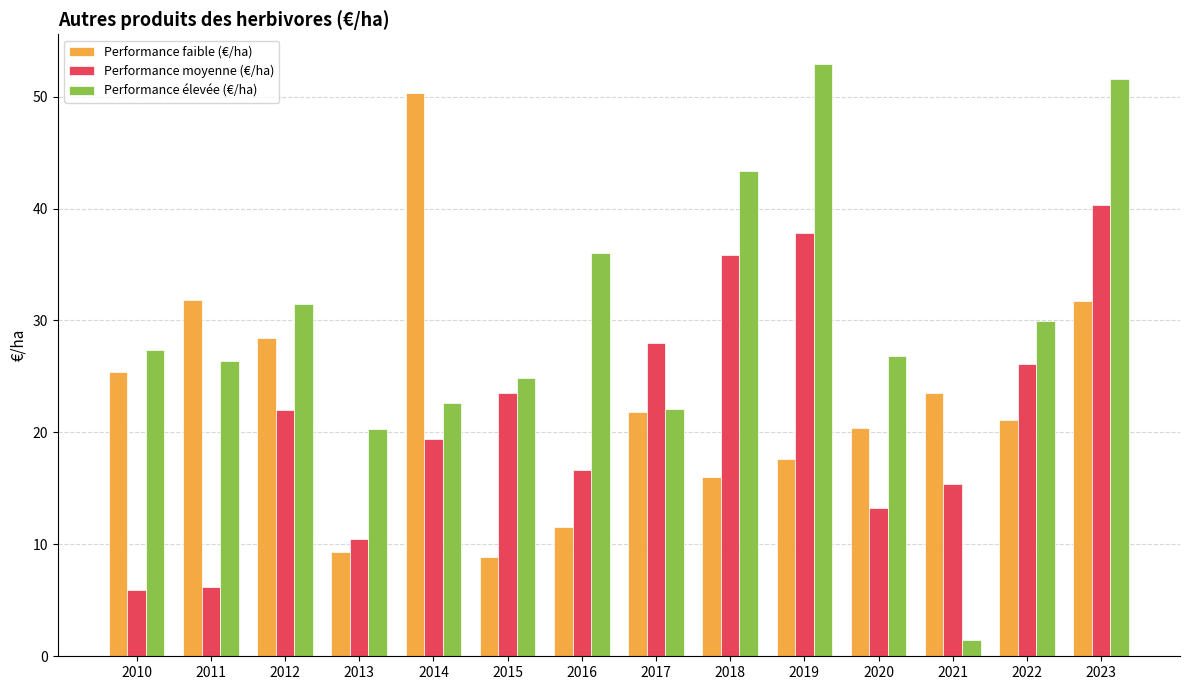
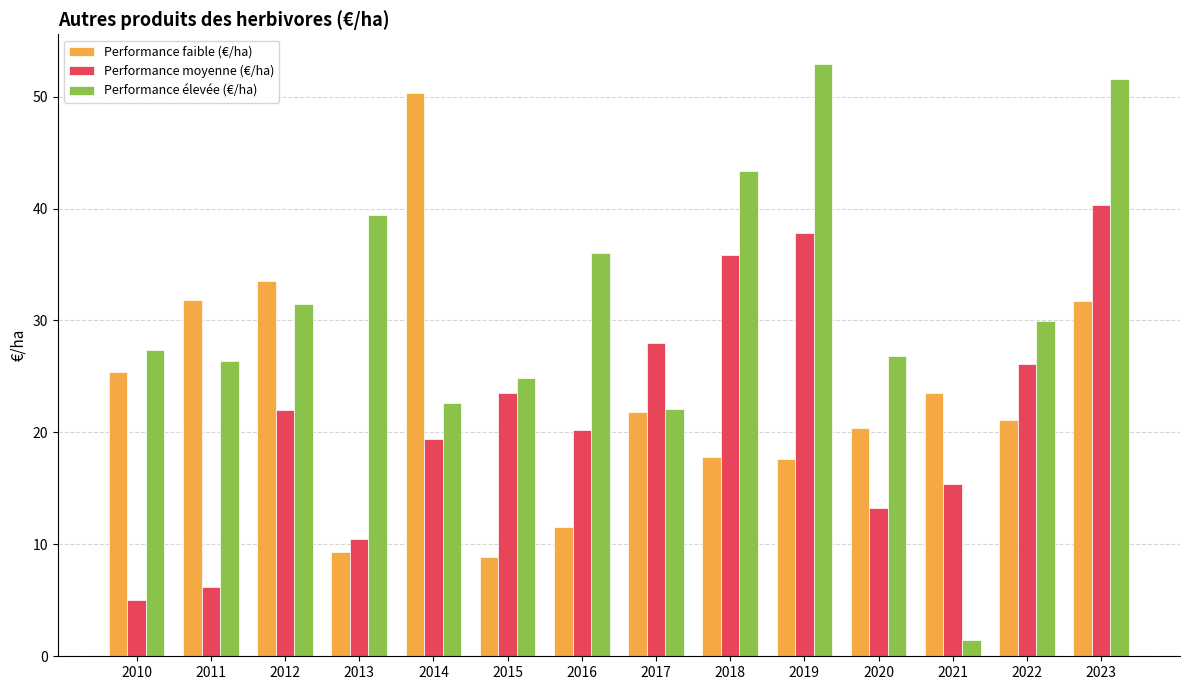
Performance moyenne (€/ha), 2010: 5.9 -> 5.0
Performance faible (€/ha), 2012: 28.4 -> 33.6
Performance élevée (€/ha), 2013: 20.3 -> 39.4
Performance moyenne (€/ha), 2016: 16.7 -> 20.2
Performance faible (€/ha), 2018: 16.0 -> 17.8
